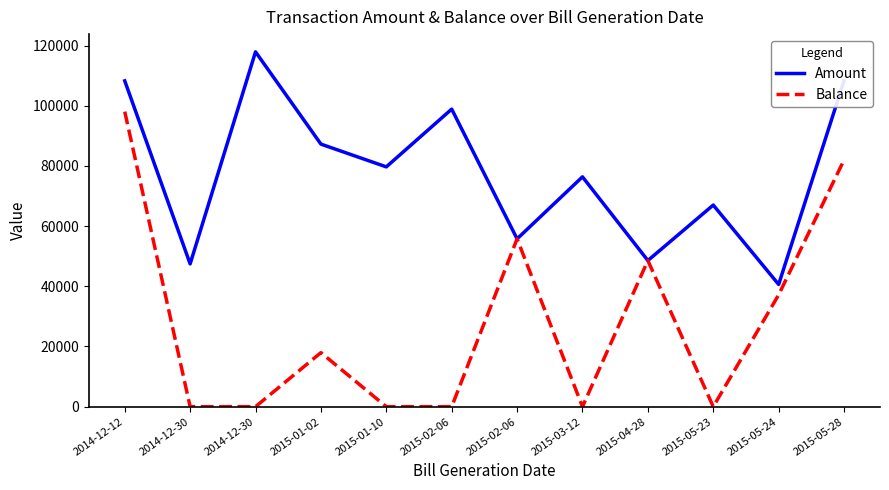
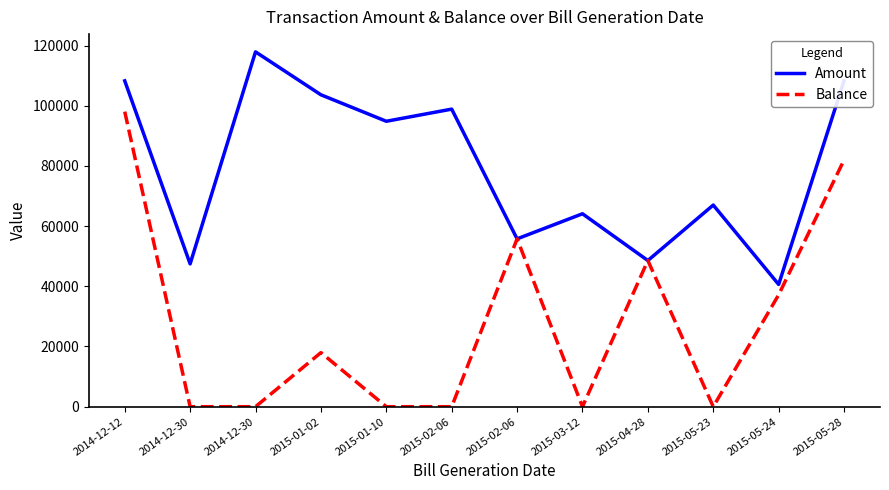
Amount, 2015-01-02: 87000 -> 104000
Amount, 2015-01-10: 80000 -> 95000
Amount, 2015-03-12: 76000 -> 64000
